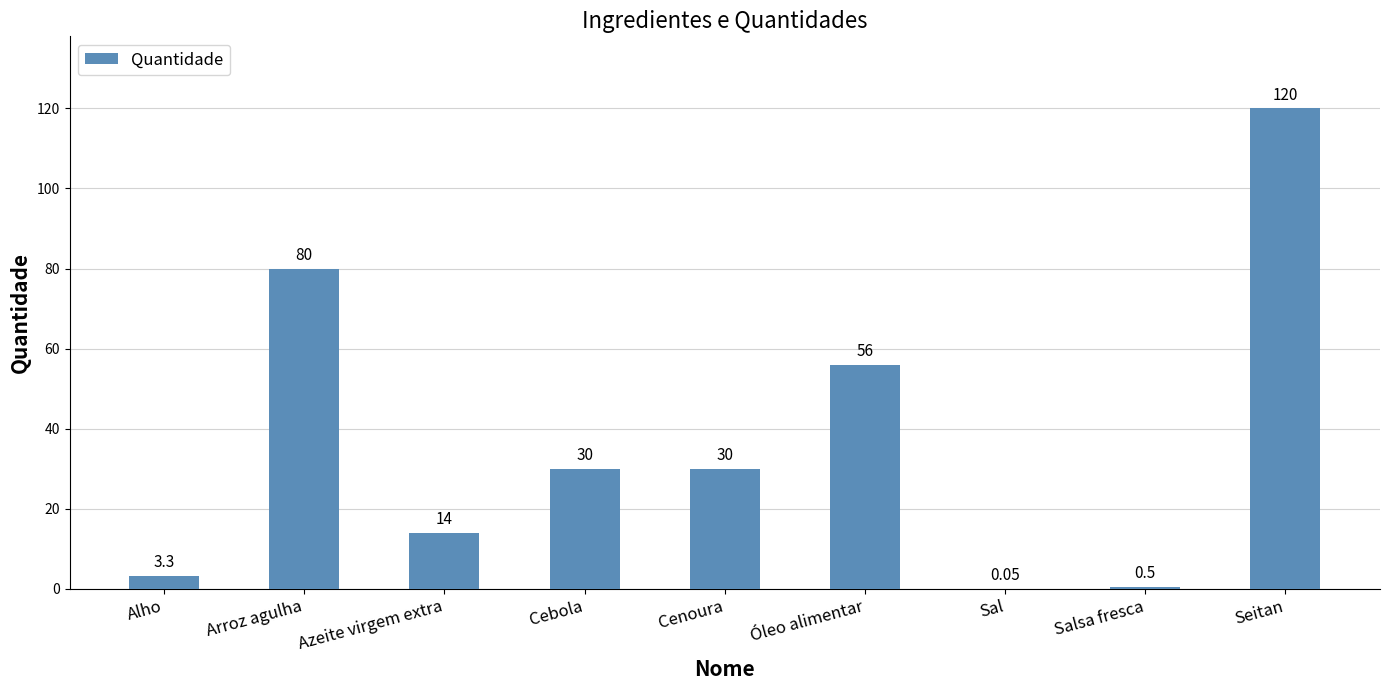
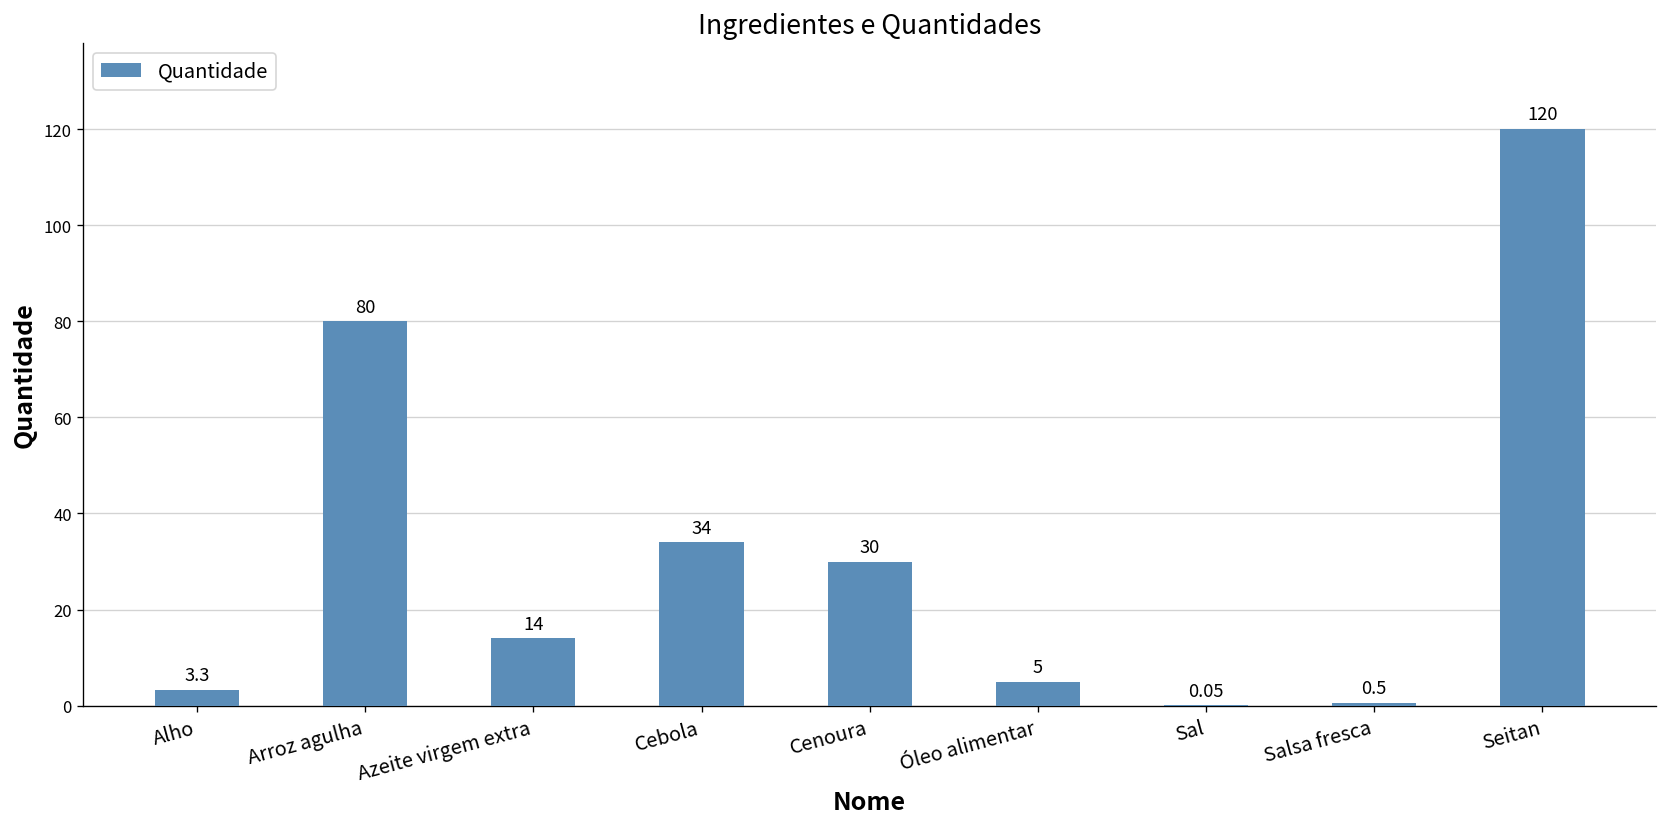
Cebola: 30 -> 34
Óleo alimentar: 56 -> 5
